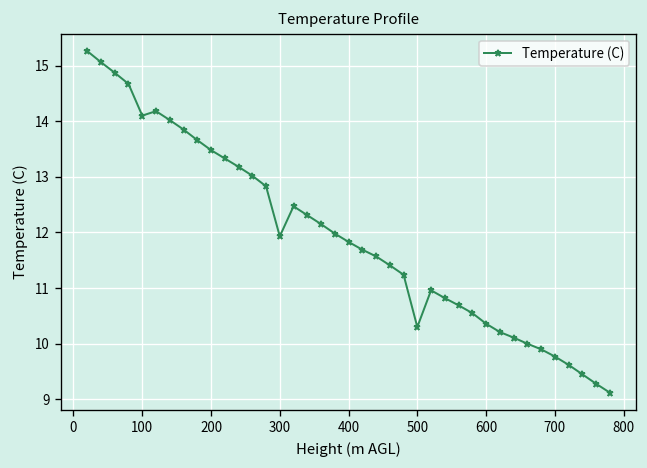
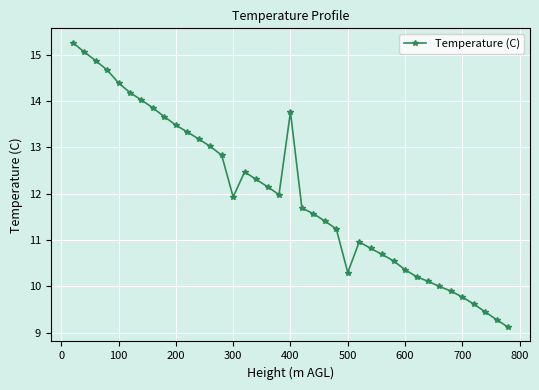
100: 14.1 -> 14.4
400: 11.8 -> 13.8
